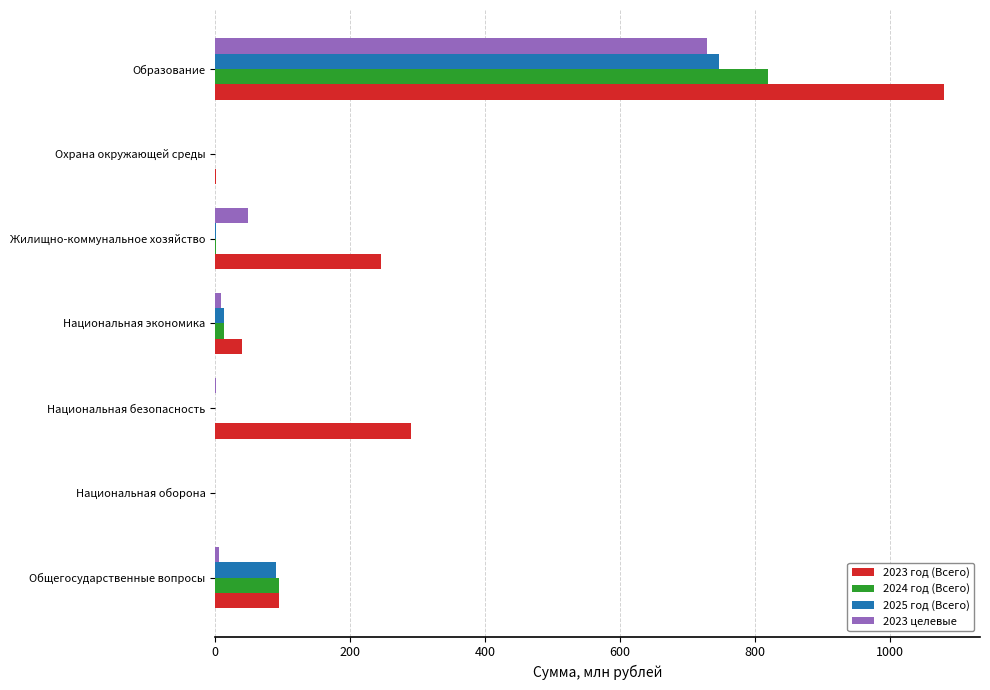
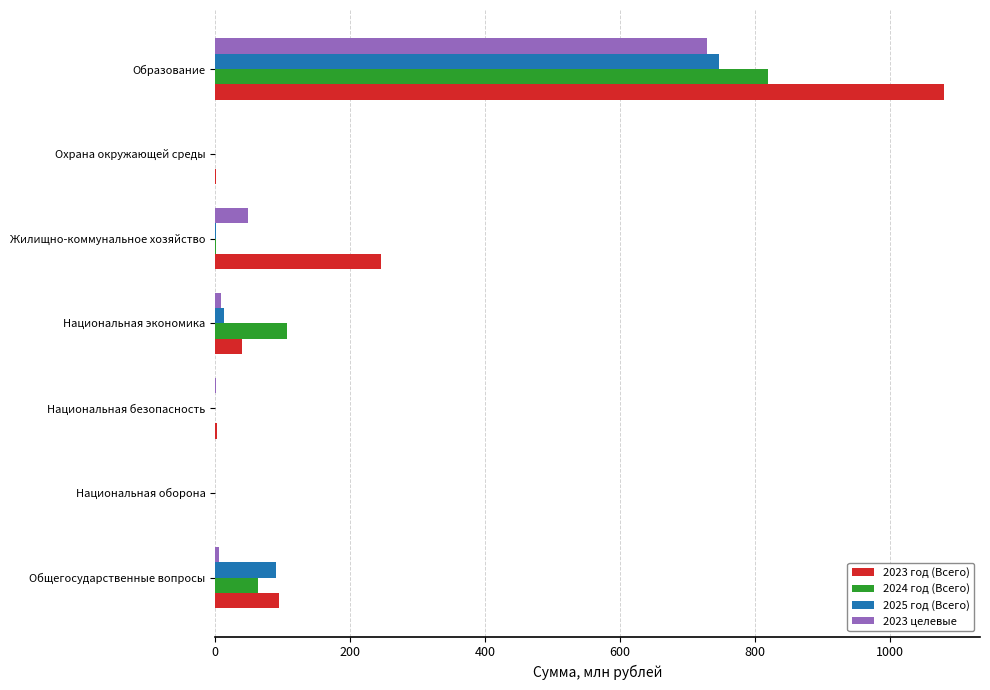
2024 год (Всего), Национальная экономика: 10 -> 110
2023 год (Всего), Национальная безопасность: 290 -> 0
2024 год (Всего), Общегосударственные вопросы: 90 -> 60
